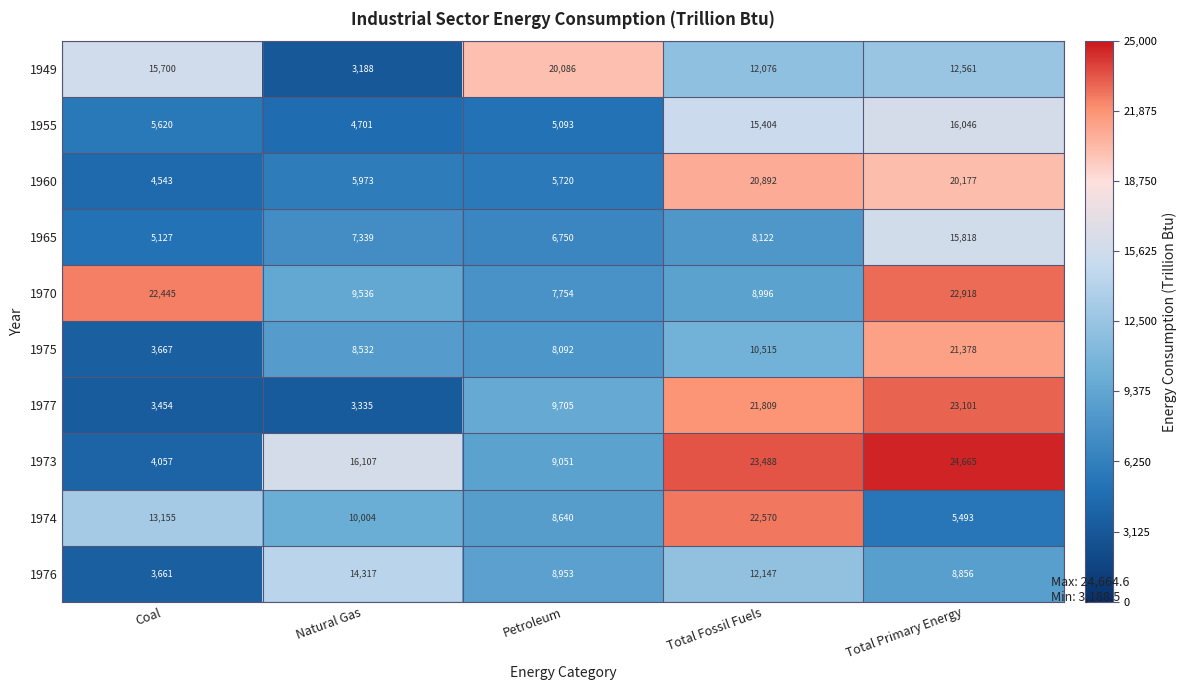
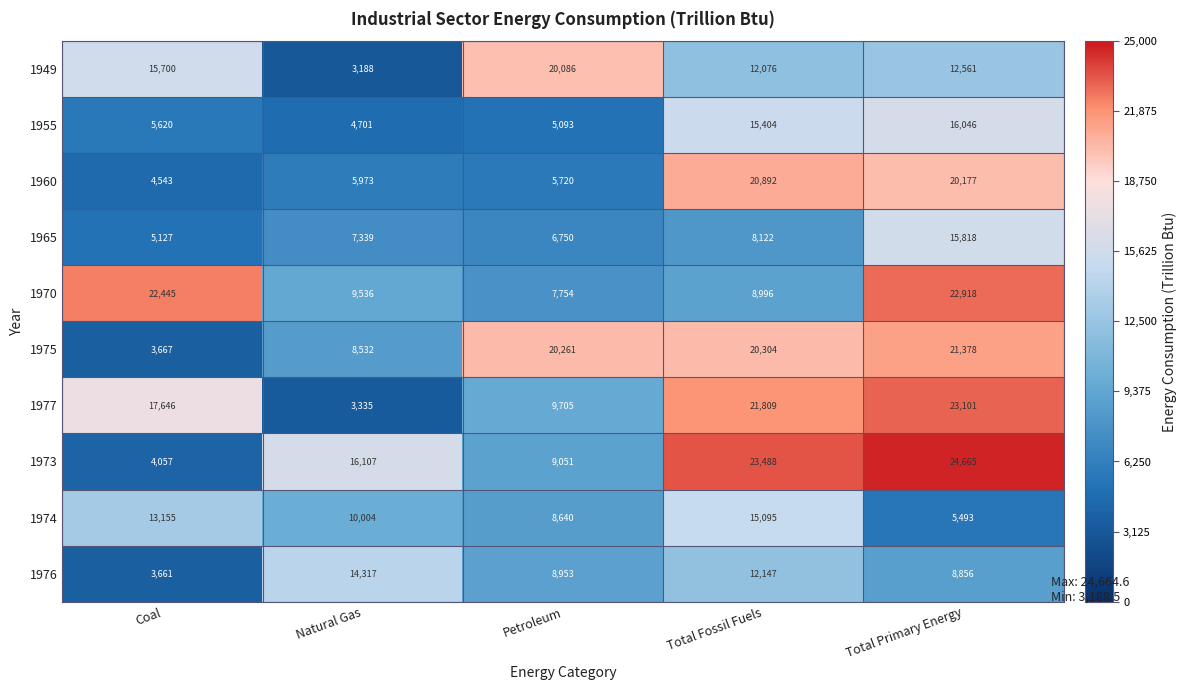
1975, Petroleum: 8,092 -> 20,261
1975, Total Fossil Fuels: 10,515 -> 20,304
1977, Coal: 3,454 -> 17,646
1974, Total Fossil Fuels: 22,570 -> 15,095
